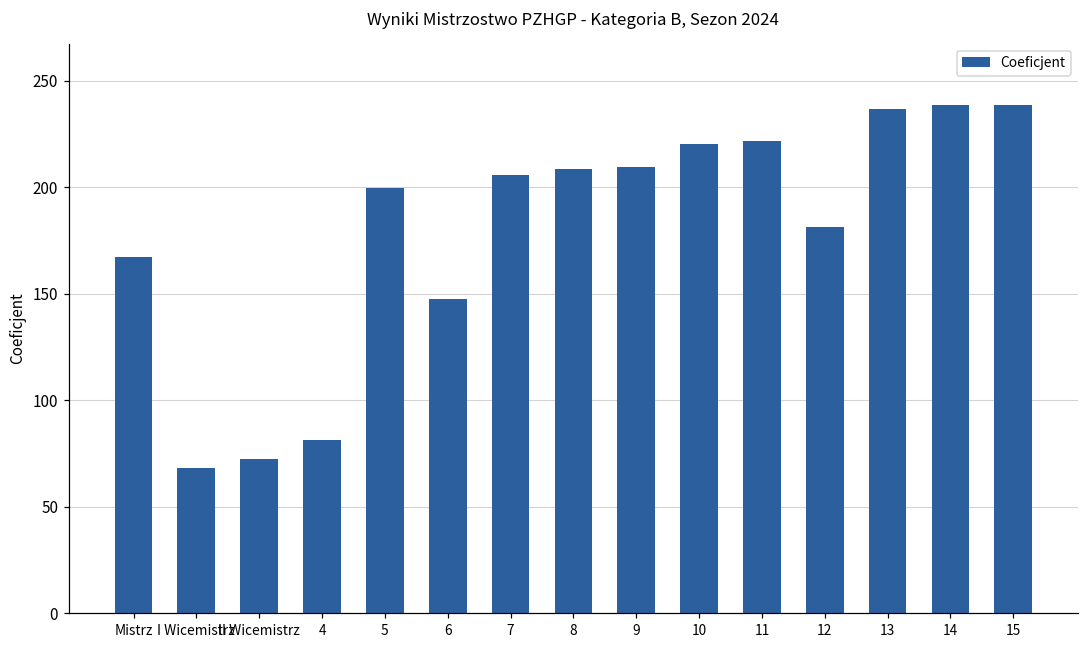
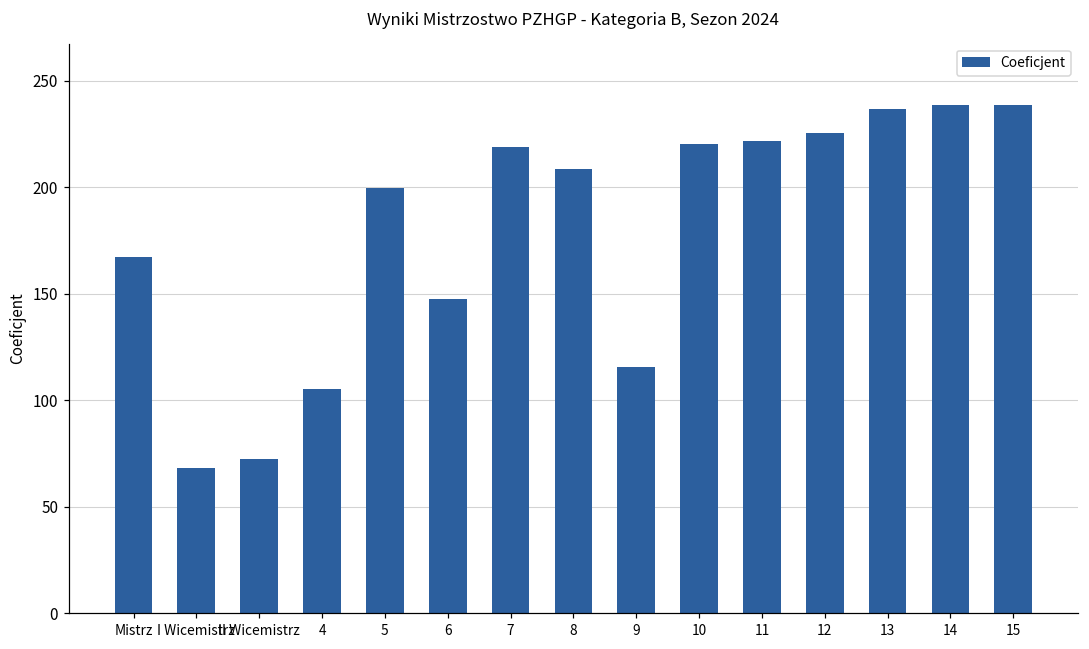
4: 81 -> 105
7: 206 -> 219
9: 209 -> 116
12: 181 -> 226
